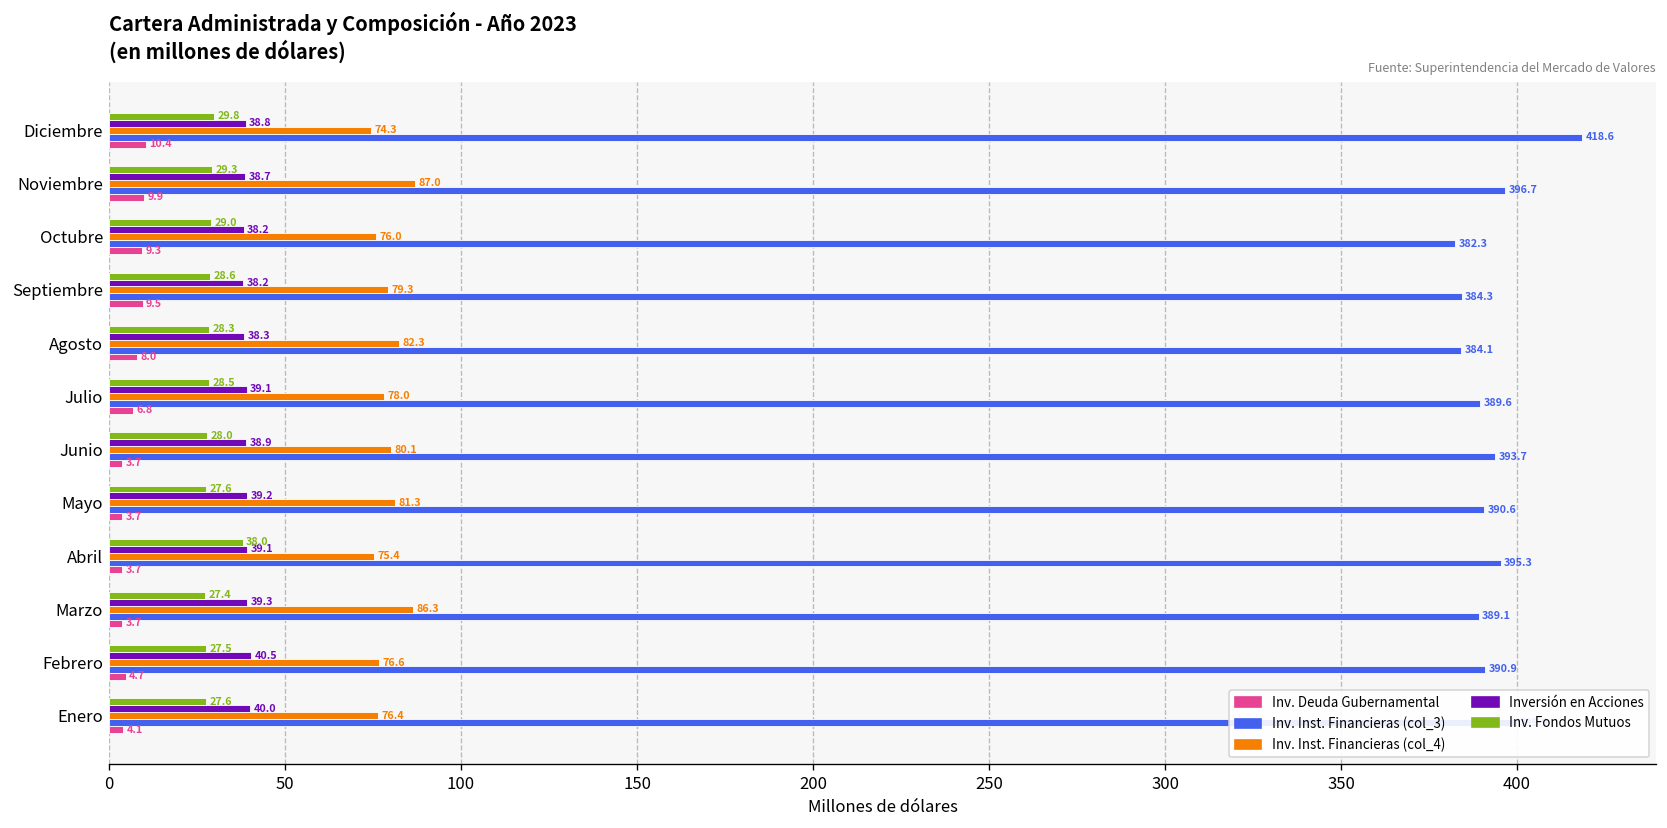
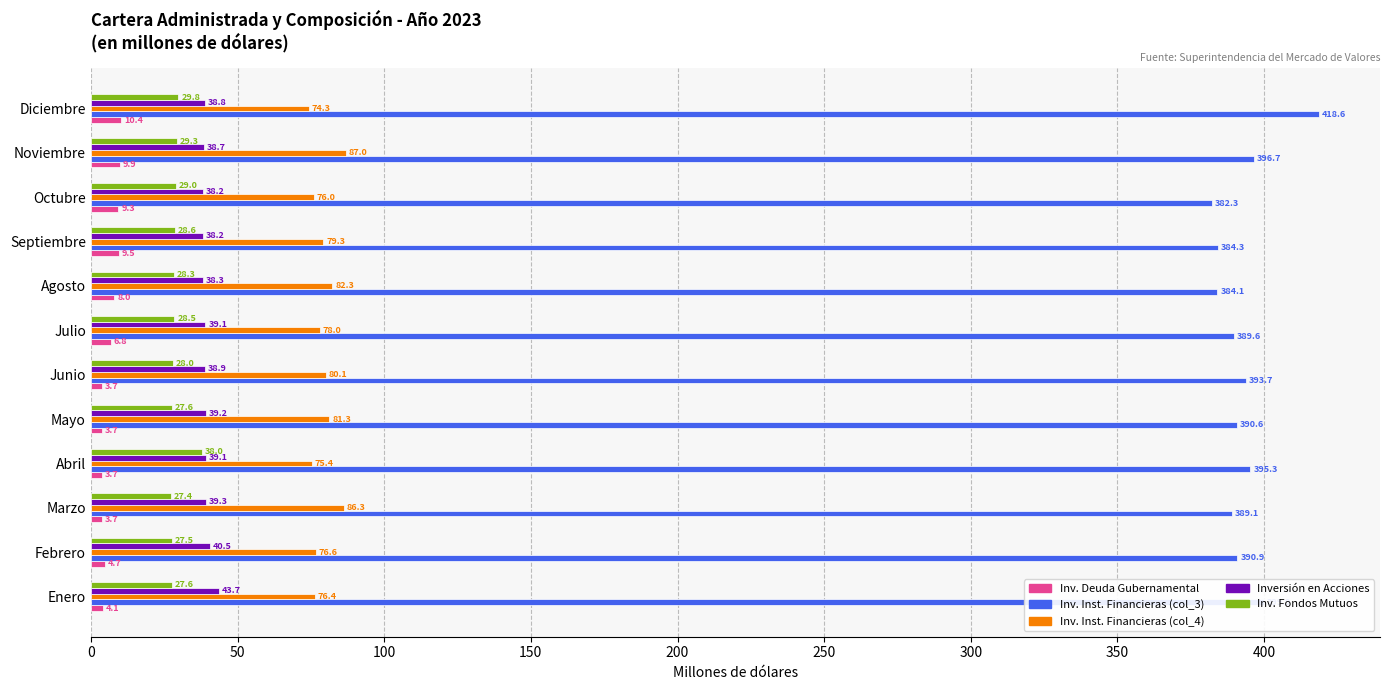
Inversión en Acciones, Enero: 40.0 -> 43.7
